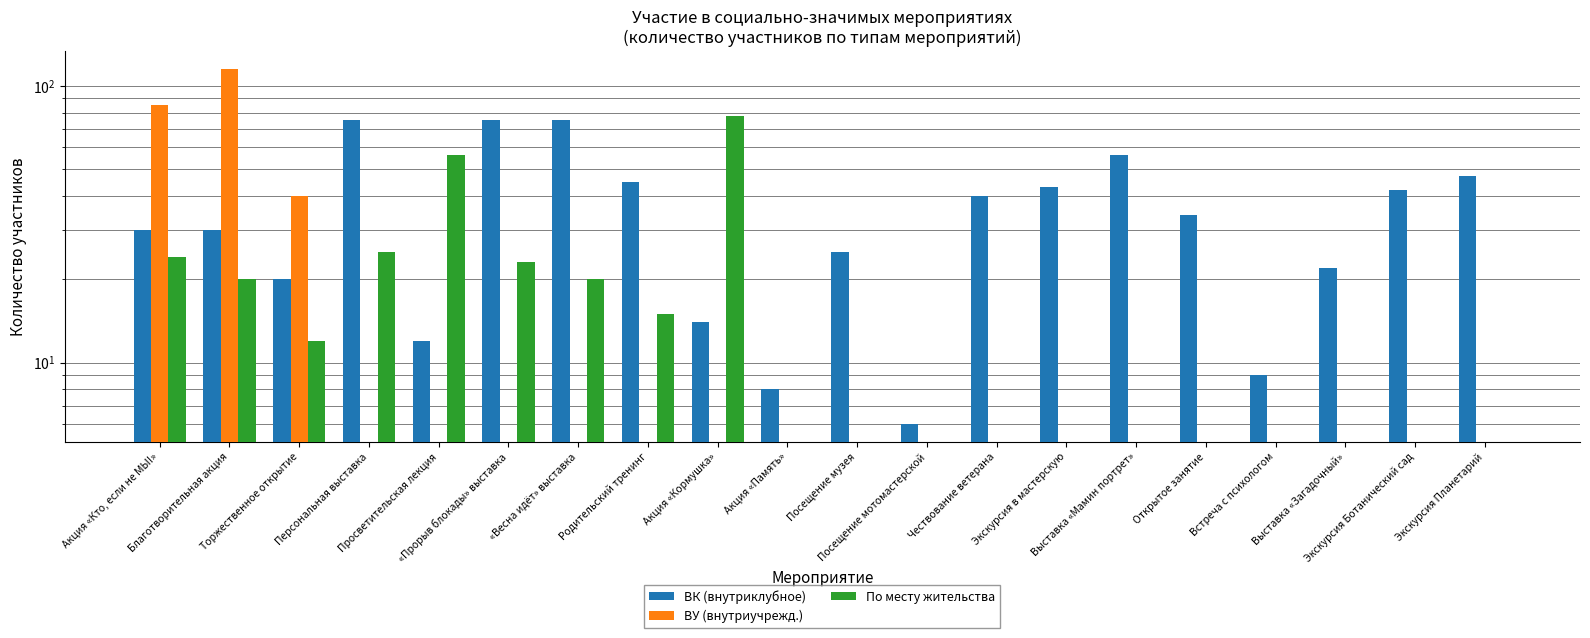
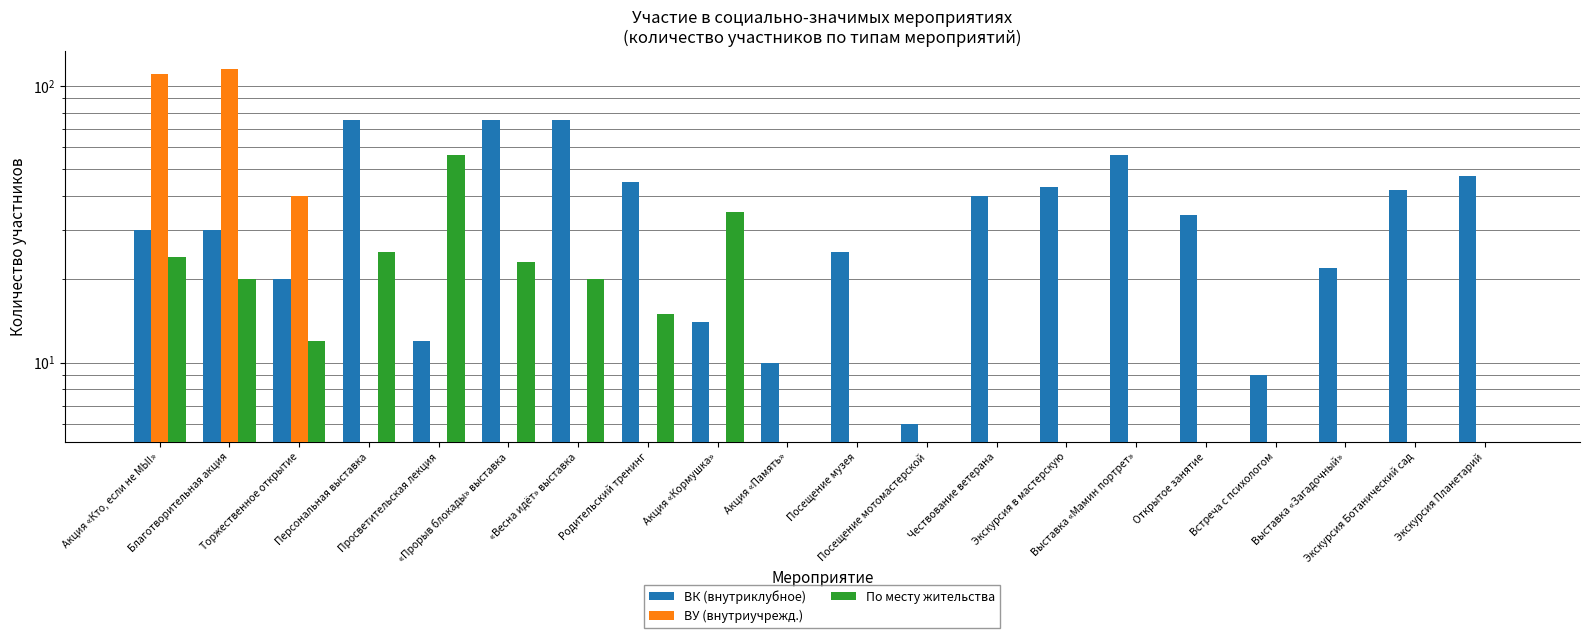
ВУ (внутриучрежд.), Акция «Кто, если не МЫ!»: 85 -> 110
По месту жительства, Акция «Кормушка»: 78 -> 35
ВК (внутриклубное), Акция «Память»: 8 -> 10
